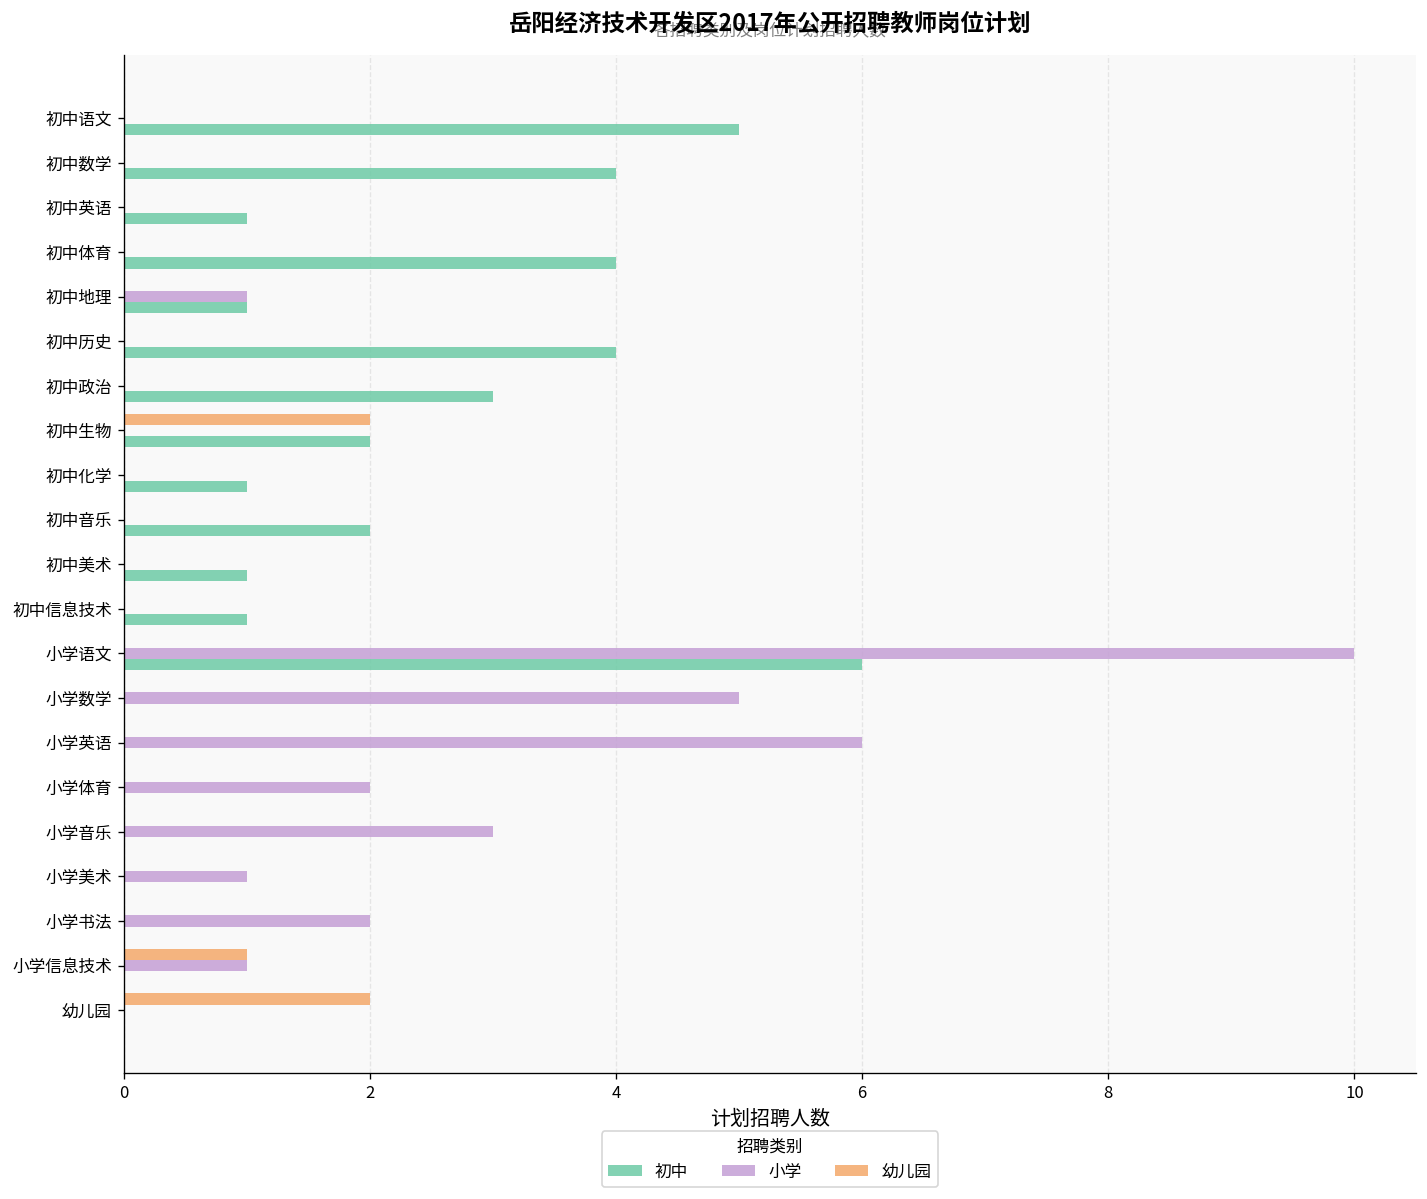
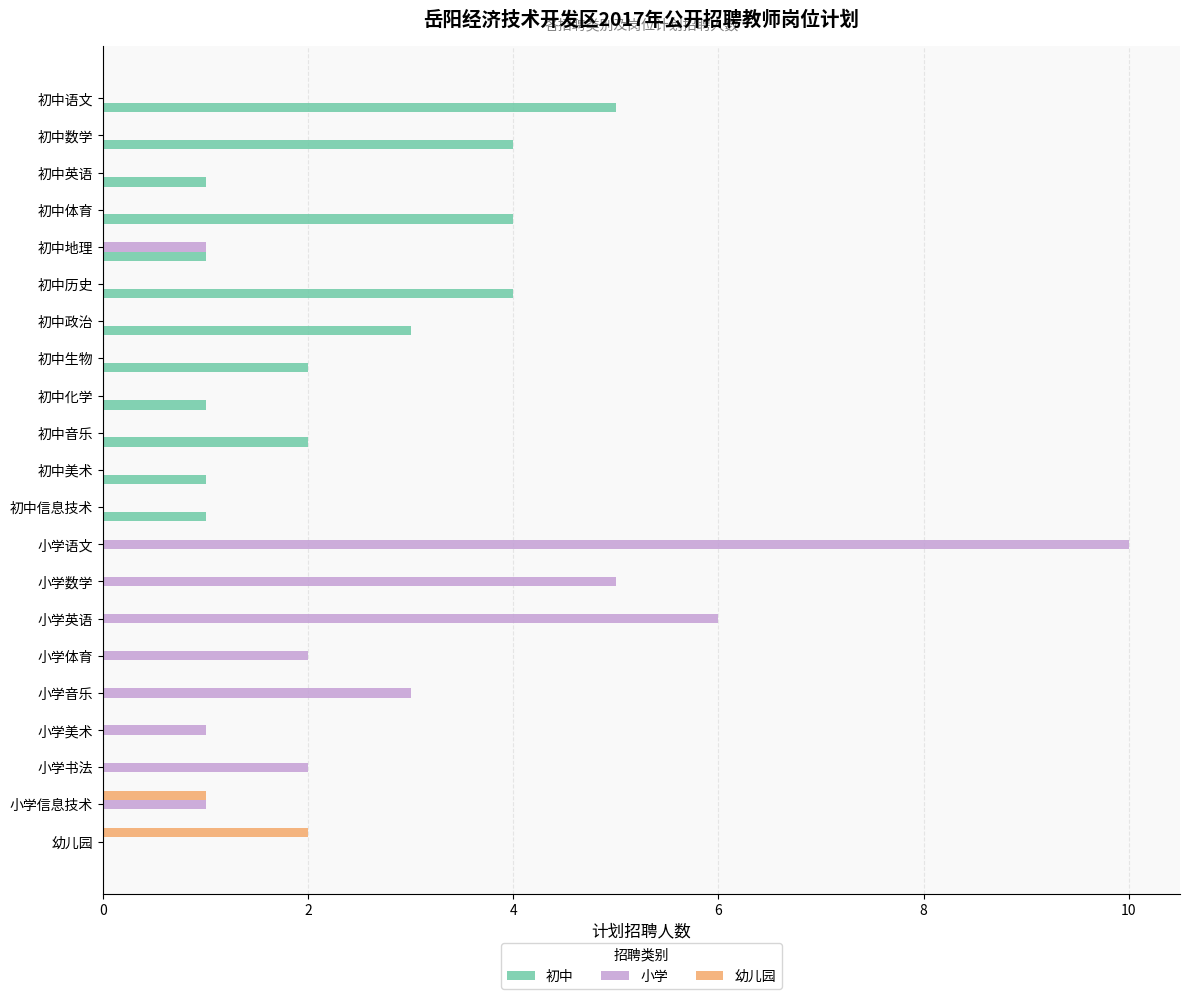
幼儿园, 初中生物: 2 -> 0
初中, 小学语文: 6 -> 0
